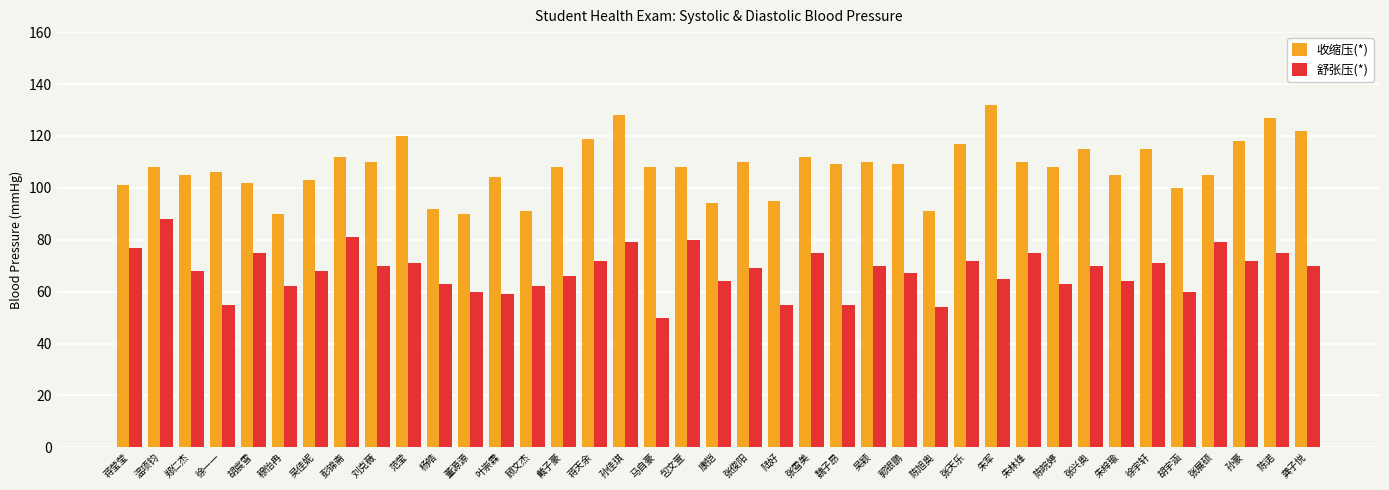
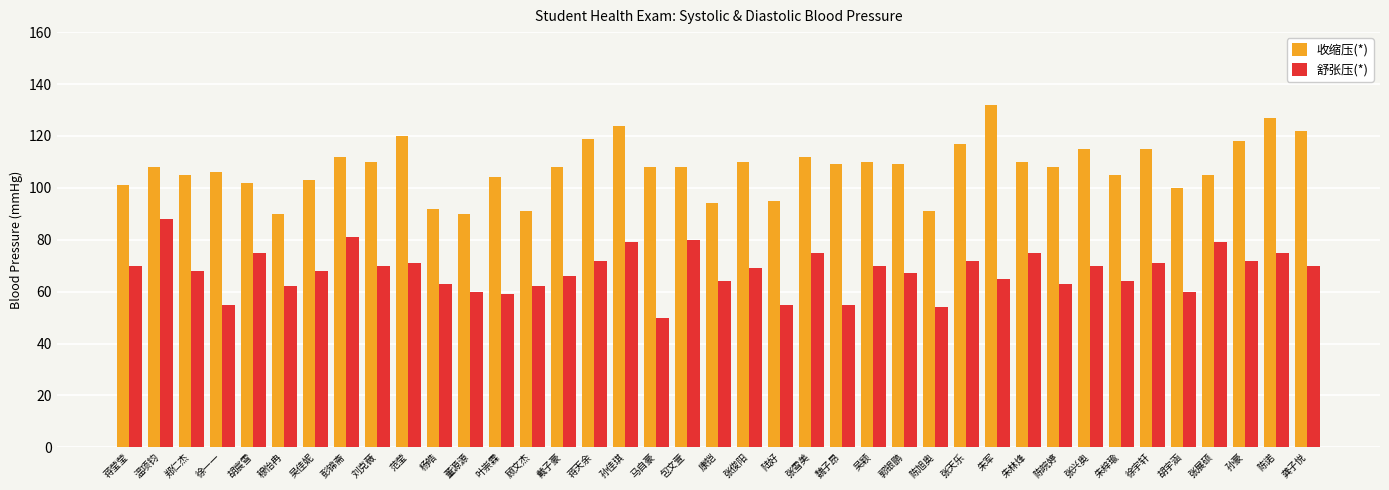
舒张压(*), 蒋莹莹: 77 -> 70
收缩压(*), 孙佳琪: 128 -> 124
